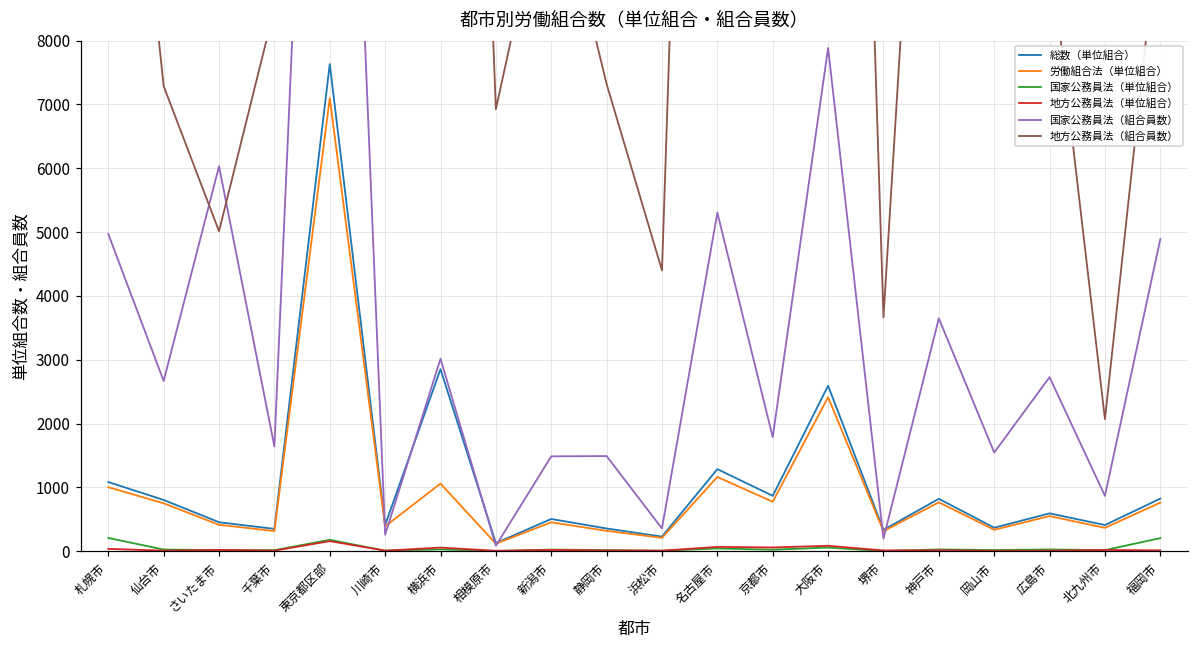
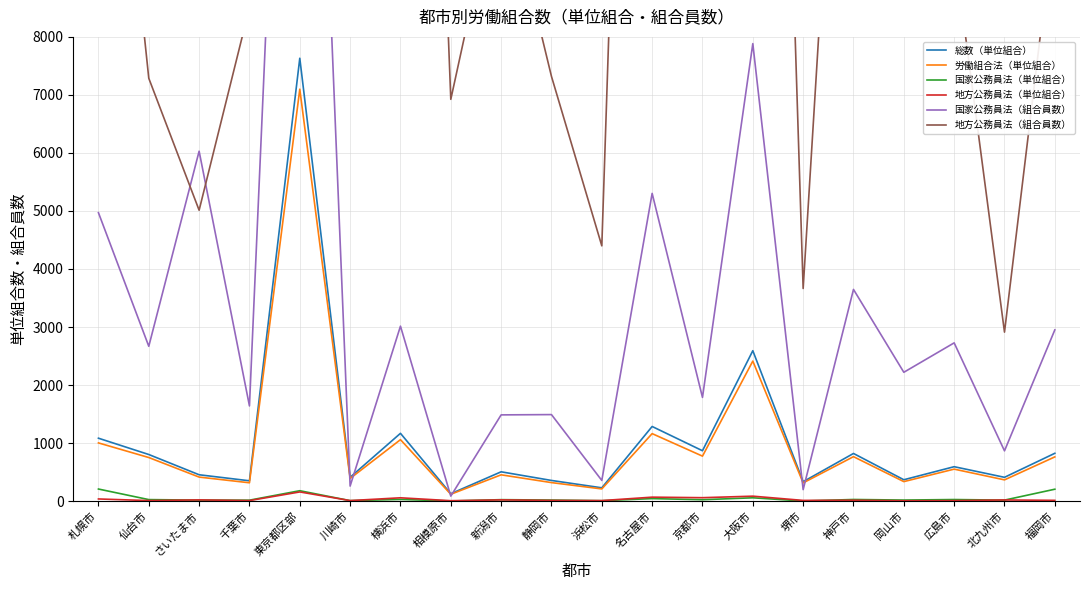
総数（単位組合）, 横浜市: 2900 -> 1200
国家公務員法（組合員数）, 岡山市: 1500 -> 2200
地方公務員法（組合員数）, 北九州市: 2100 -> 2900
国家公務員法（組合員数）, 福岡市: 4900 -> 3000
